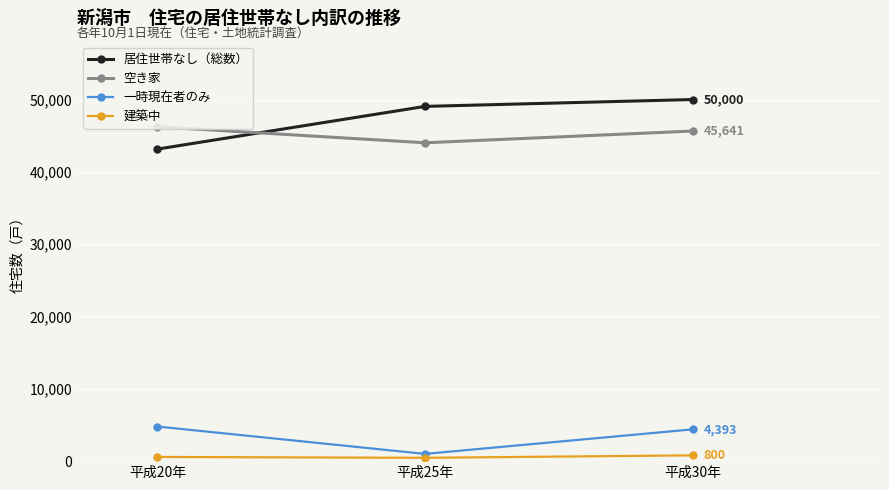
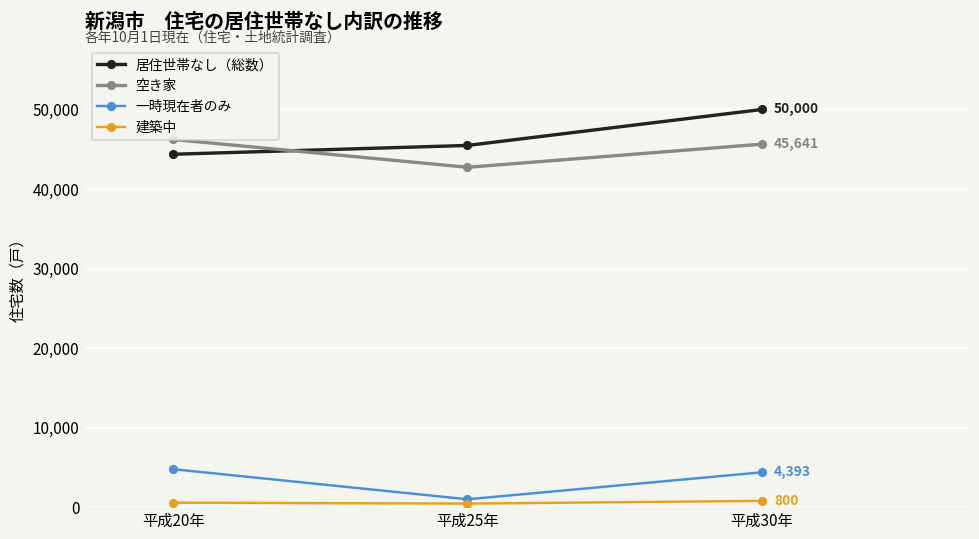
居住世帯なし（総数）, 平成20年: 43,000 -> 44,000
居住世帯なし（総数）, 平成25年: 49,000 -> 45,000
空き家, 平成25年: 44,000 -> 43,000
